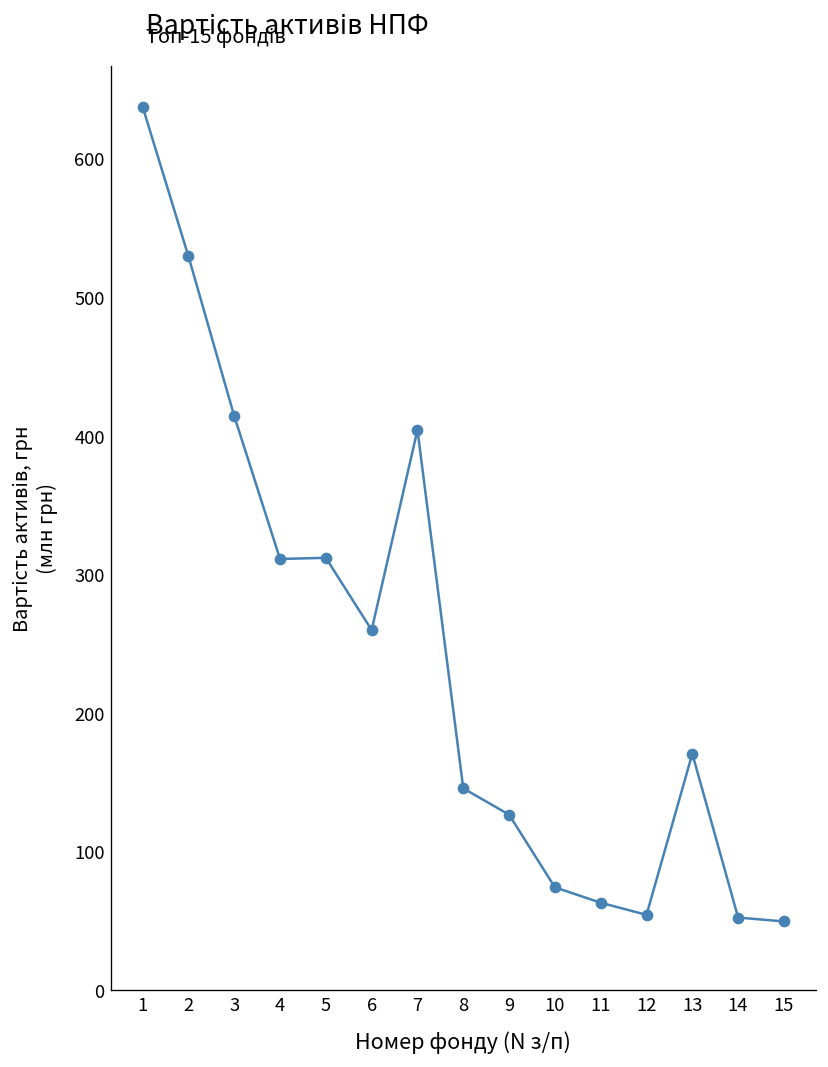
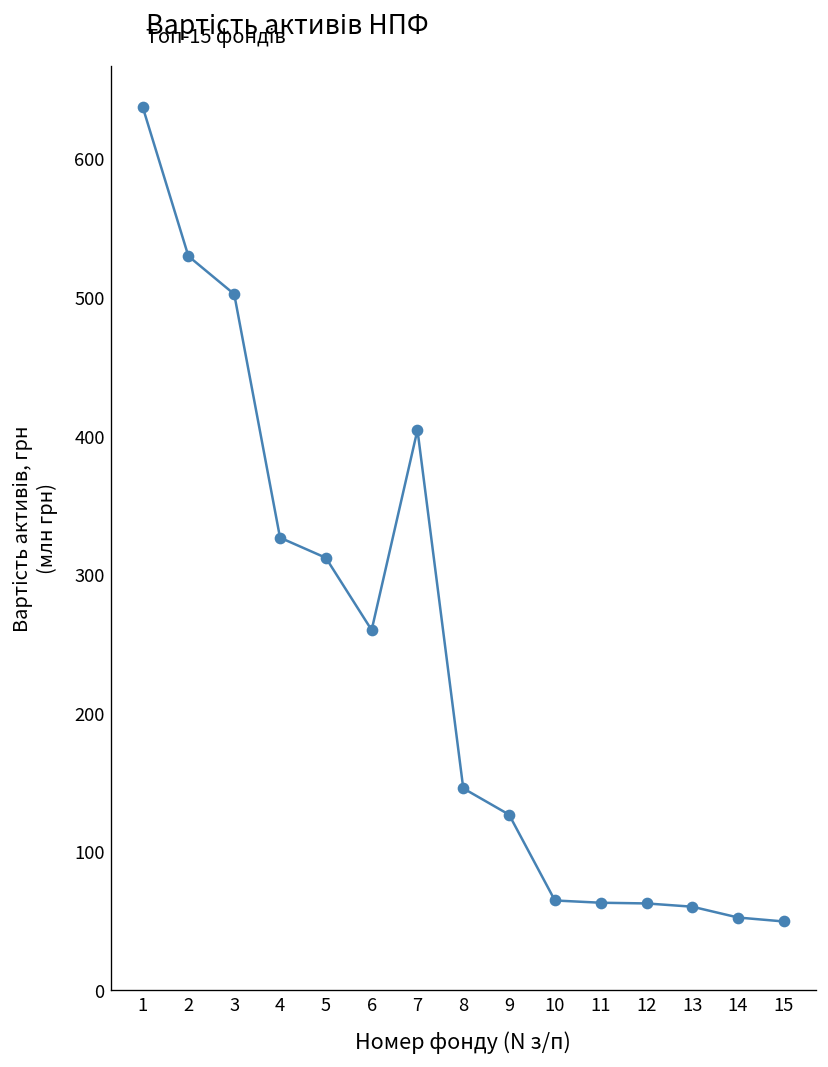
3: 414 -> 502
4: 311 -> 326
10: 74 -> 64
12: 54 -> 62
13: 170 -> 60
